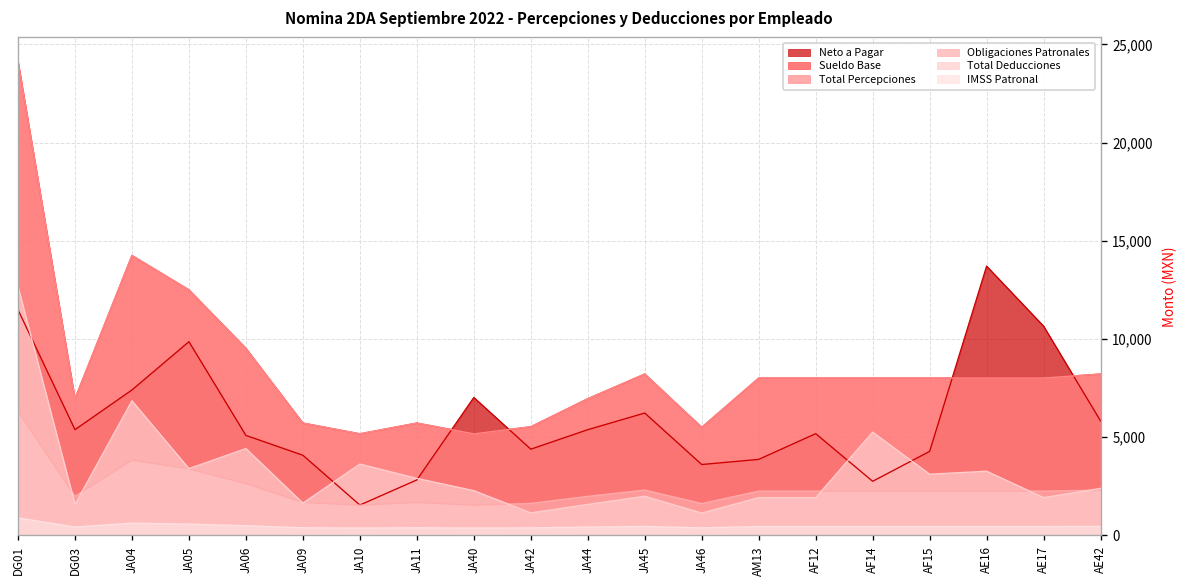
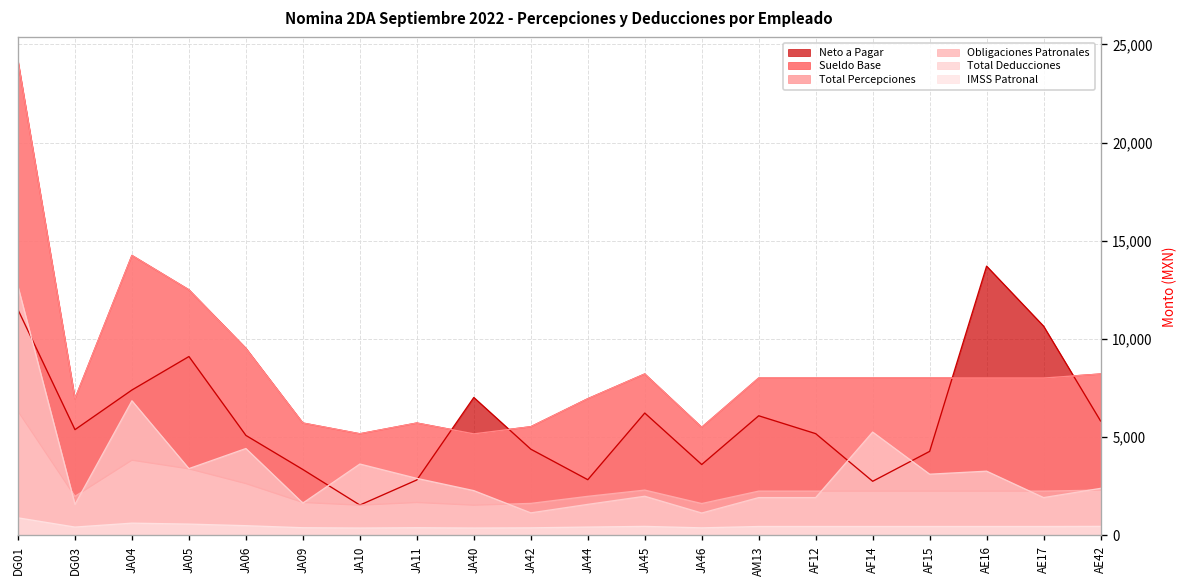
Neto a Pagar, JA05: 9,900 -> 9,100
Neto a Pagar, JA09: 4,100 -> 3,400
Neto a Pagar, JA44: 5,400 -> 2,800
Neto a Pagar, AM13: 3,900 -> 6,100
